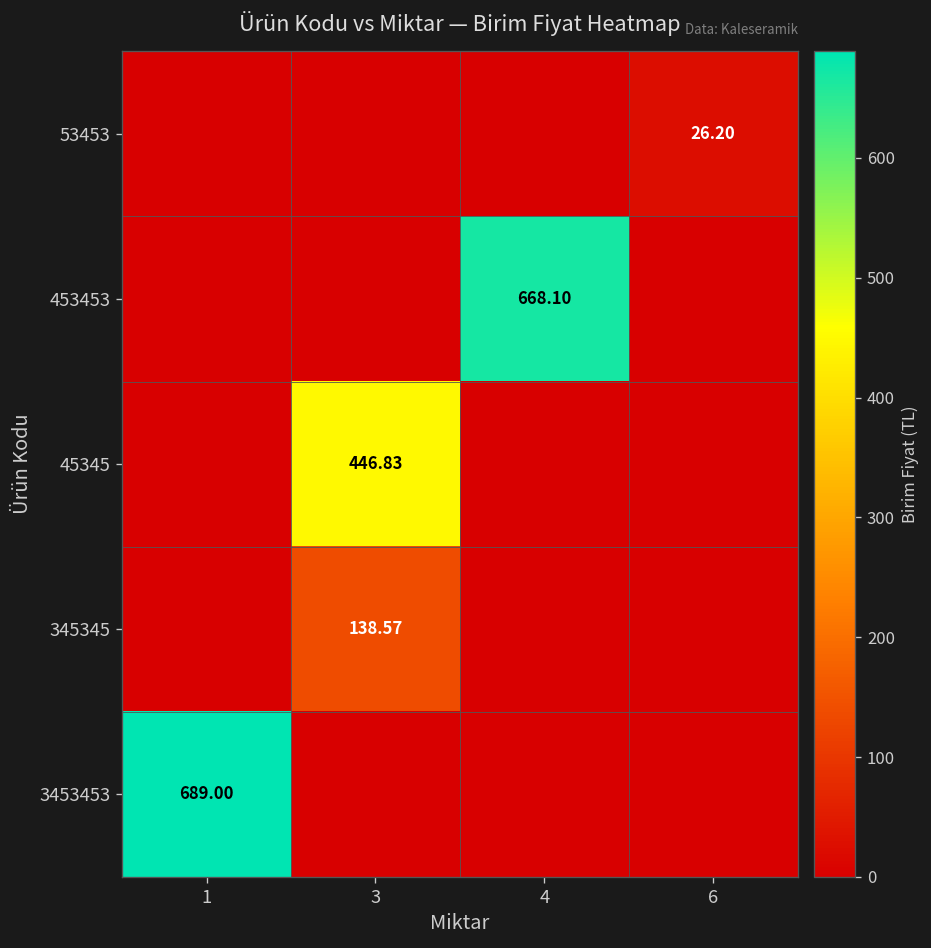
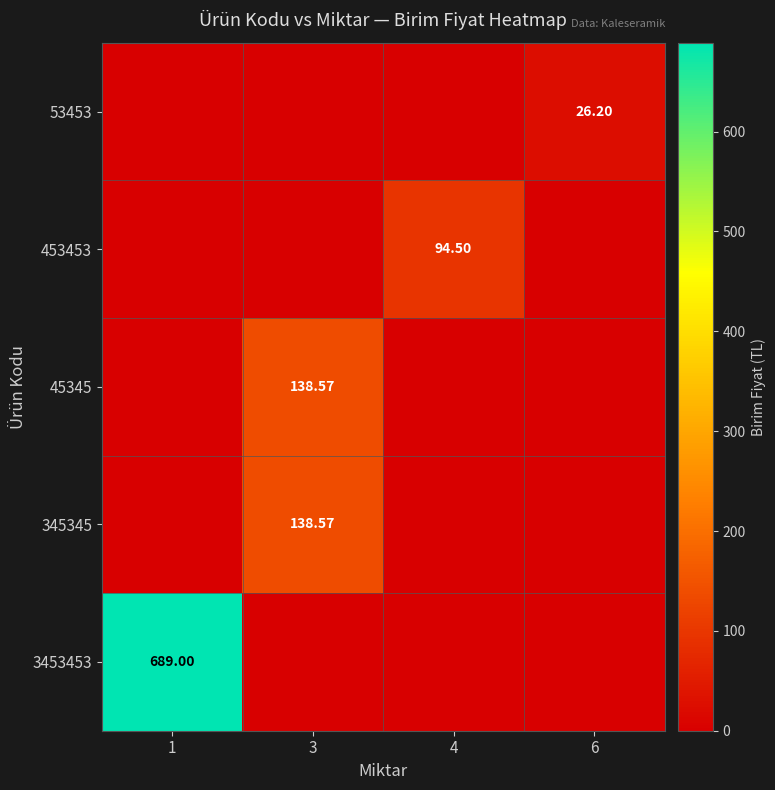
453453, 4: 668.10 -> 94.50
45345, 3: 446.83 -> 138.57
